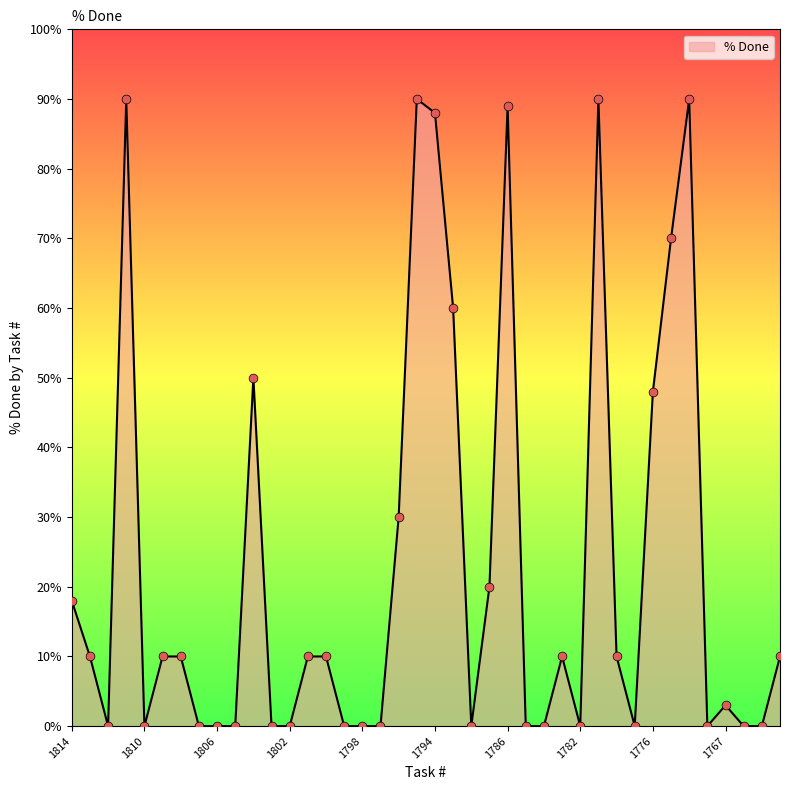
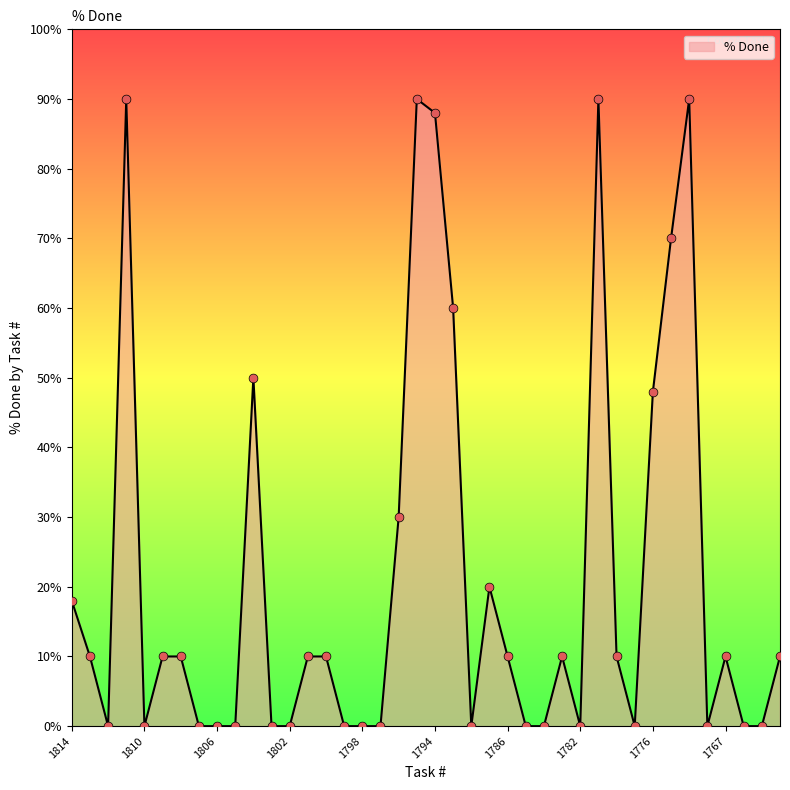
1786: 89% -> 10%
1767: 3% -> 10%
